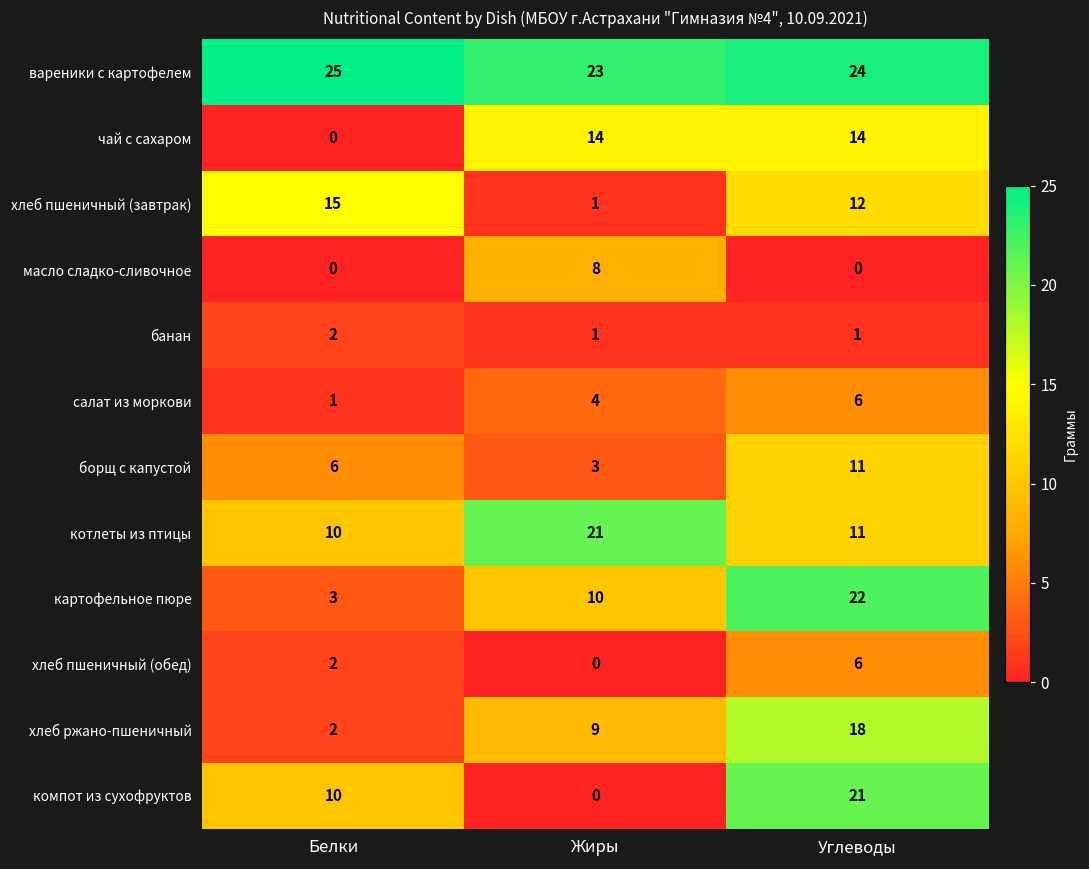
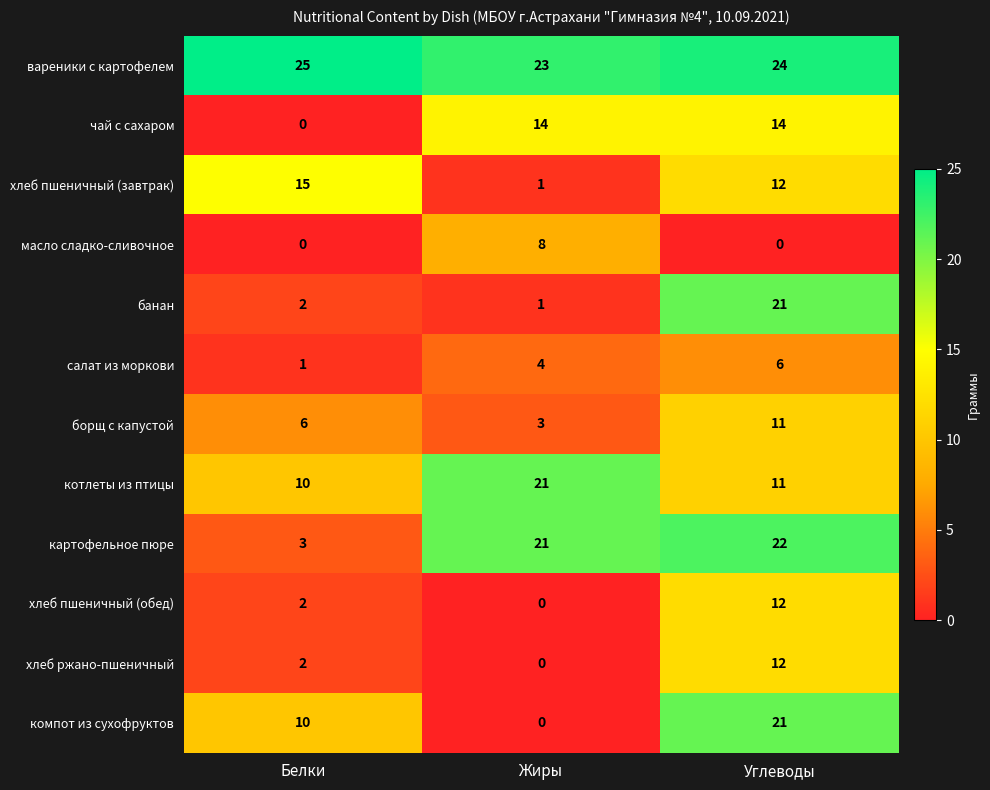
банан, Углеводы: 1 -> 21
картофельное пюре, Жиры: 10 -> 21
хлеб пшеничный (обед), Углеводы: 6 -> 12
хлеб ржано-пшеничный, Жиры: 9 -> 0
хлеб ржано-пшеничный, Углеводы: 18 -> 12
